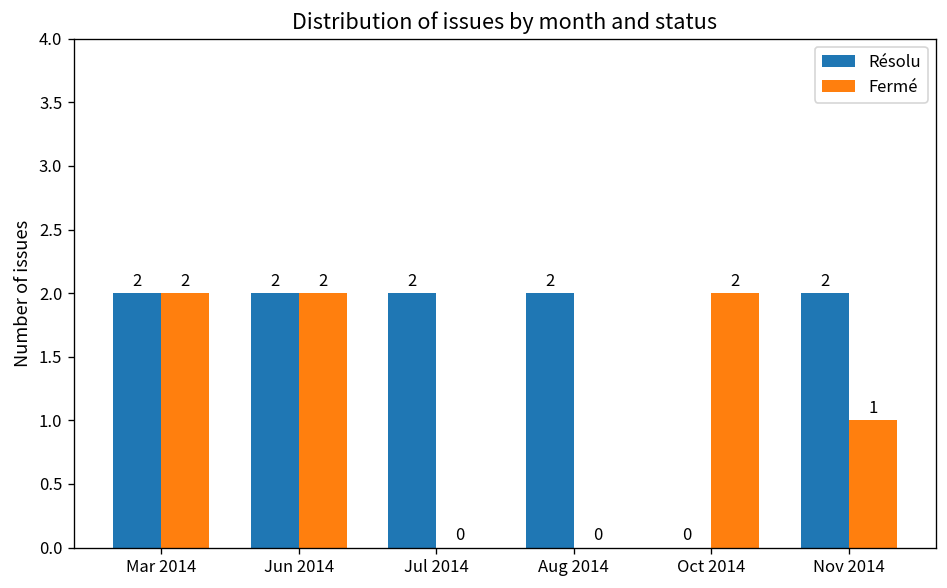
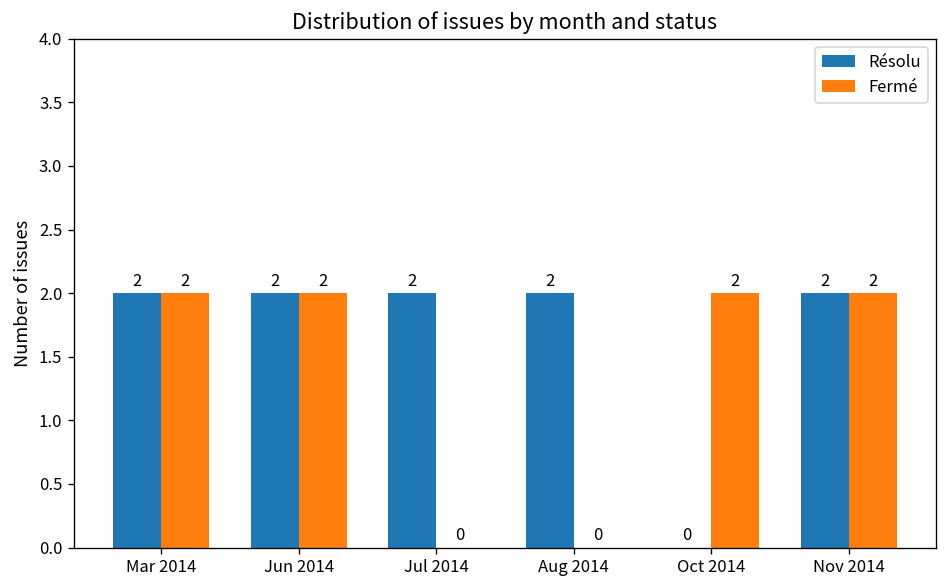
Fermé, Nov 2014: 1 -> 2
